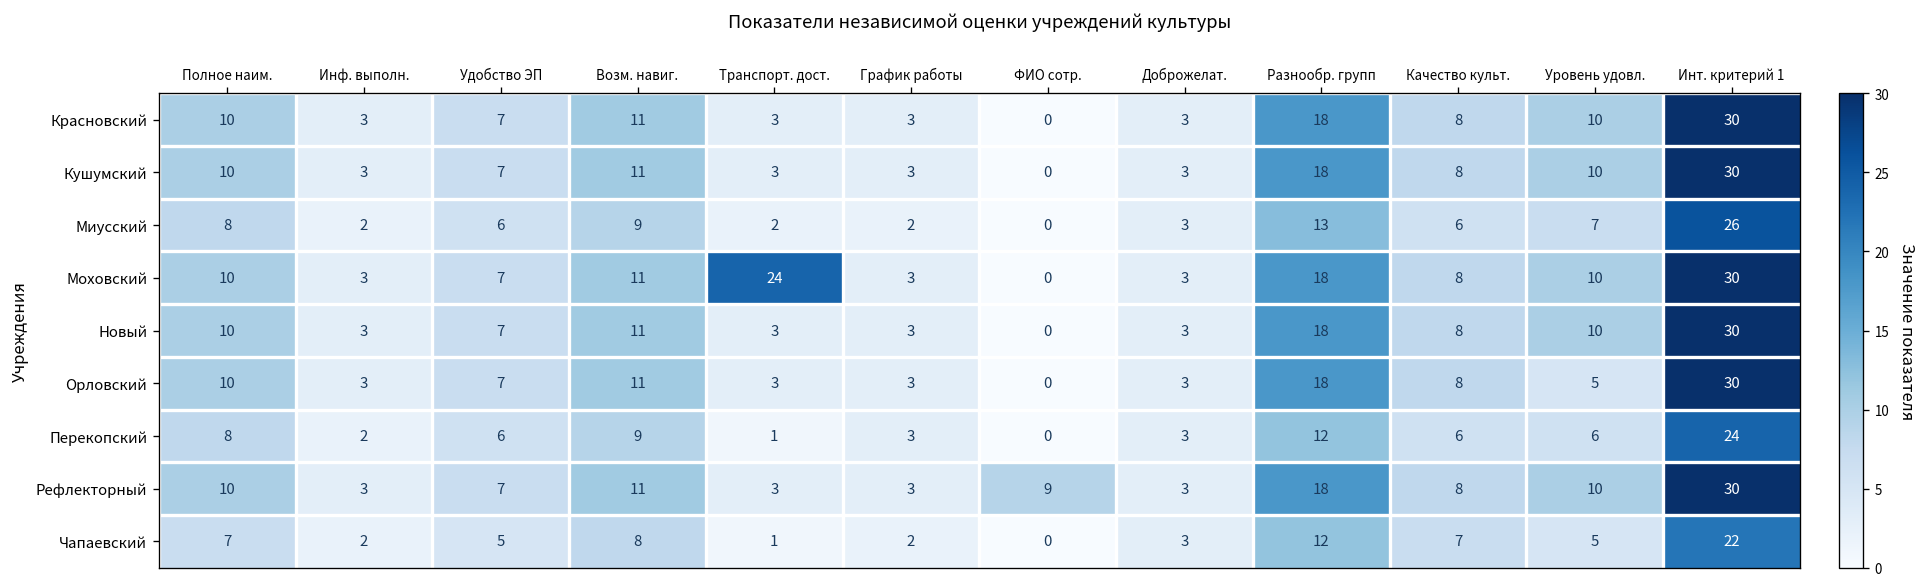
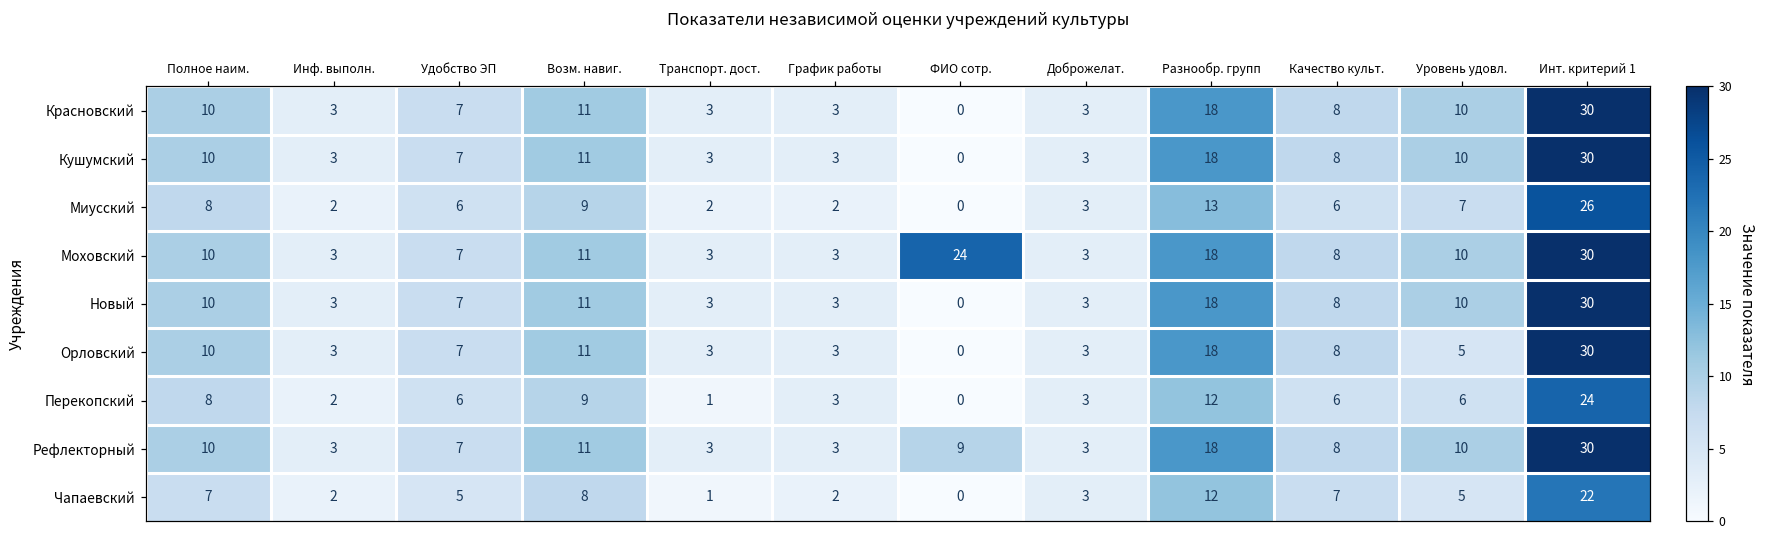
Моховский, Транспорт. дост.: 24 -> 3
Моховский, ФИО сотр.: 0 -> 24
